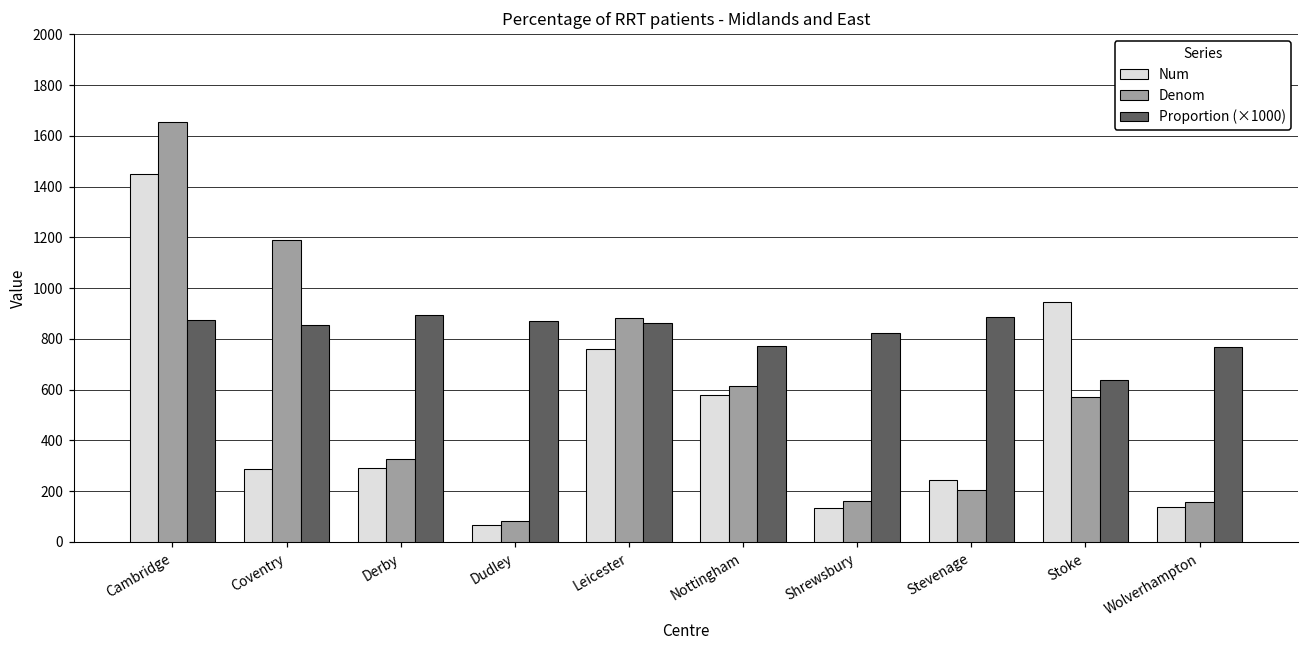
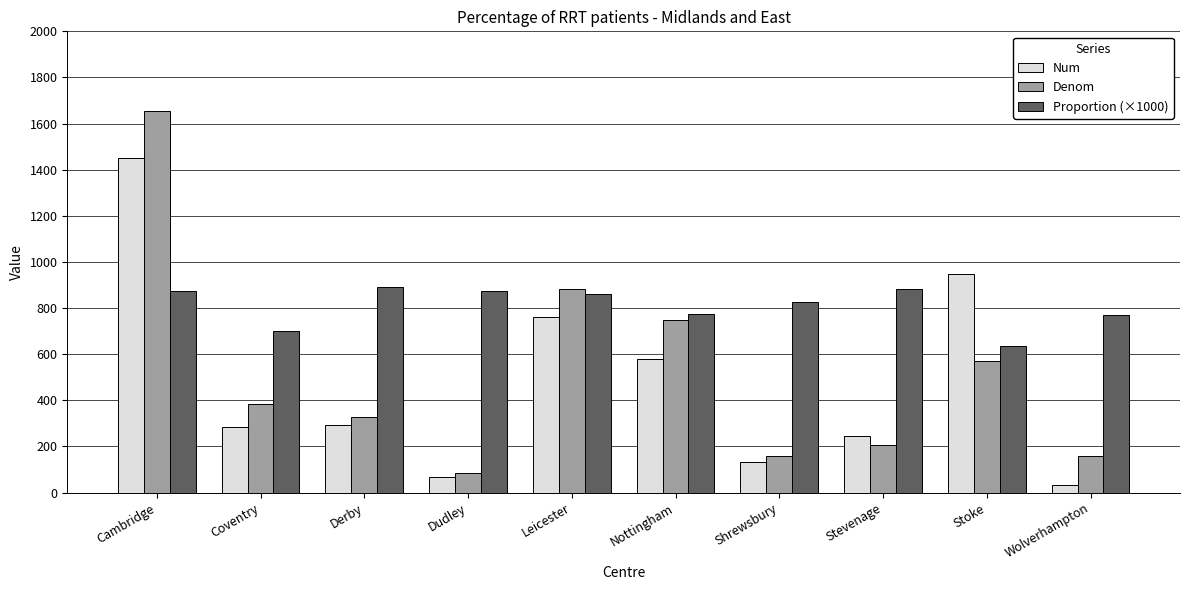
Denom, Coventry: 1190 -> 380
Proportion (×1000), Coventry: 850 -> 700
Denom, Nottingham: 610 -> 750
Num, Wolverhampton: 140 -> 30
